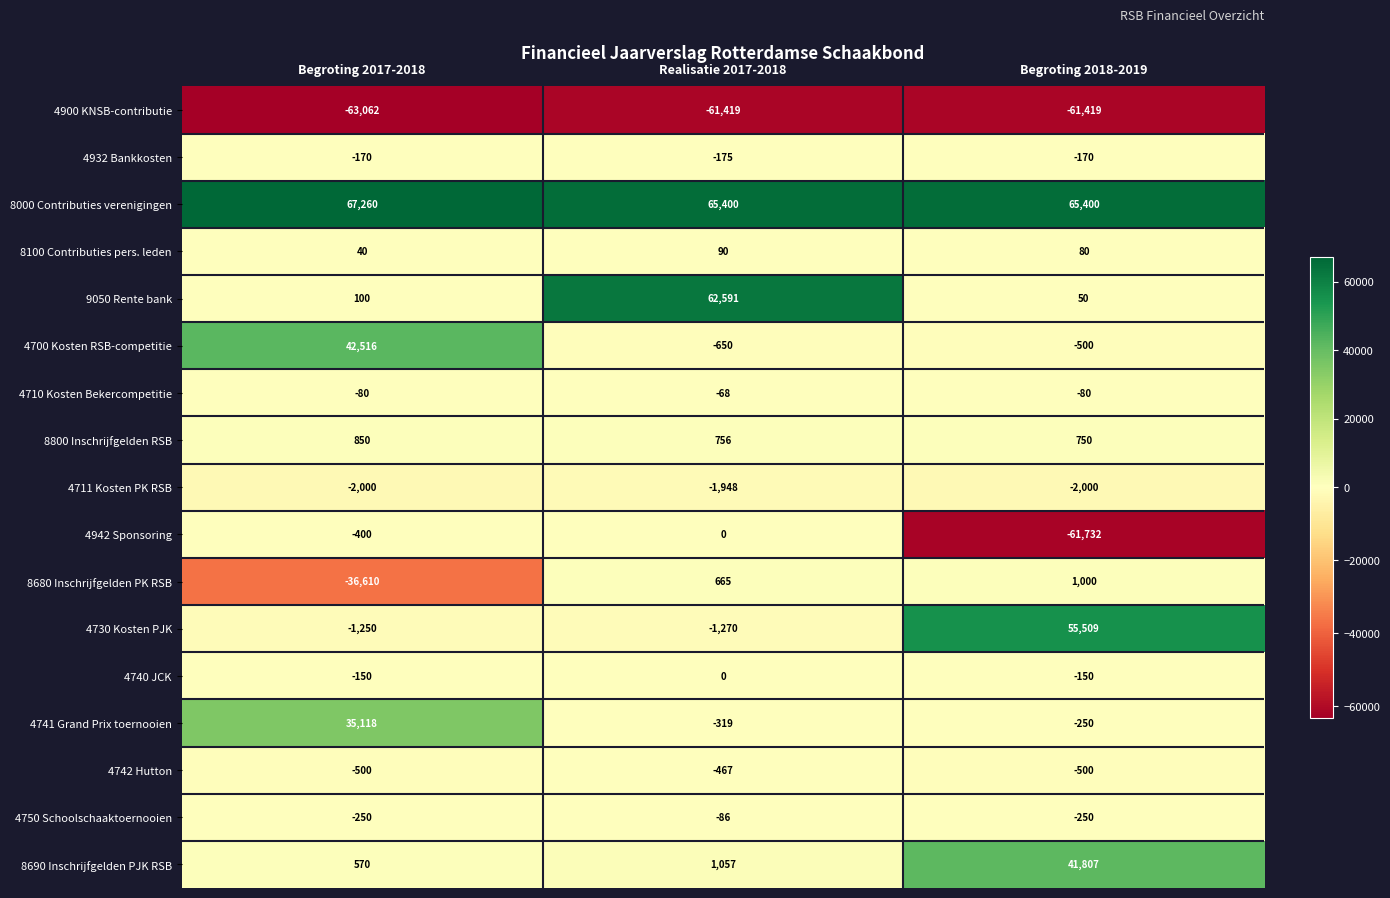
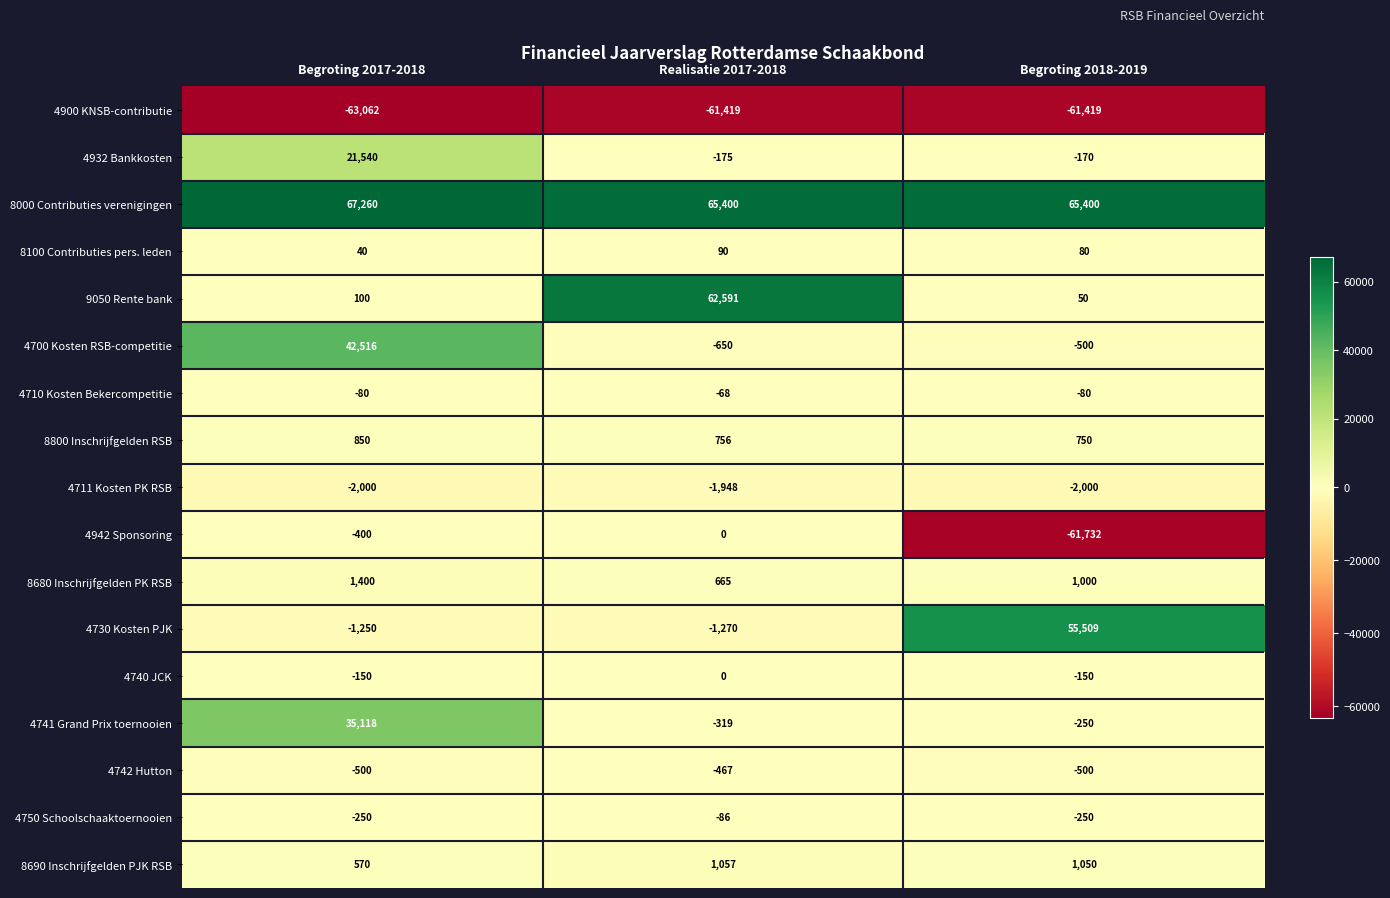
4932 Bankkosten, Begroting 2017-2018: -170 -> 21,540
8680 Inschrijfgelden PK RSB, Begroting 2017-2018: -36,610 -> 1,400
8690 Inschrijfgelden PJK RSB, Begroting 2018-2019: 41,807 -> 1,050
